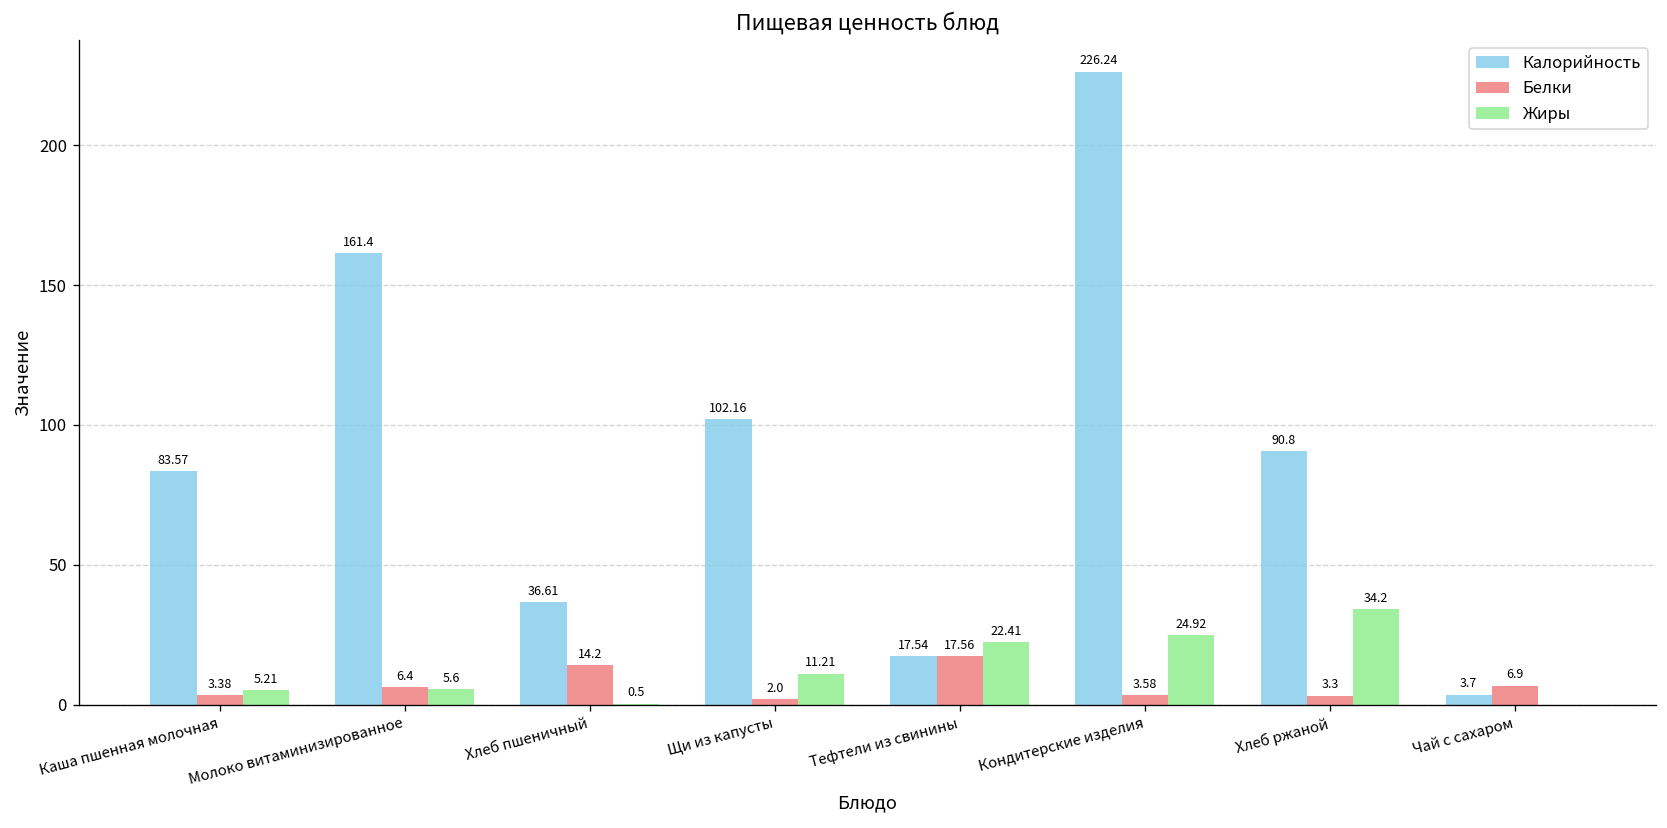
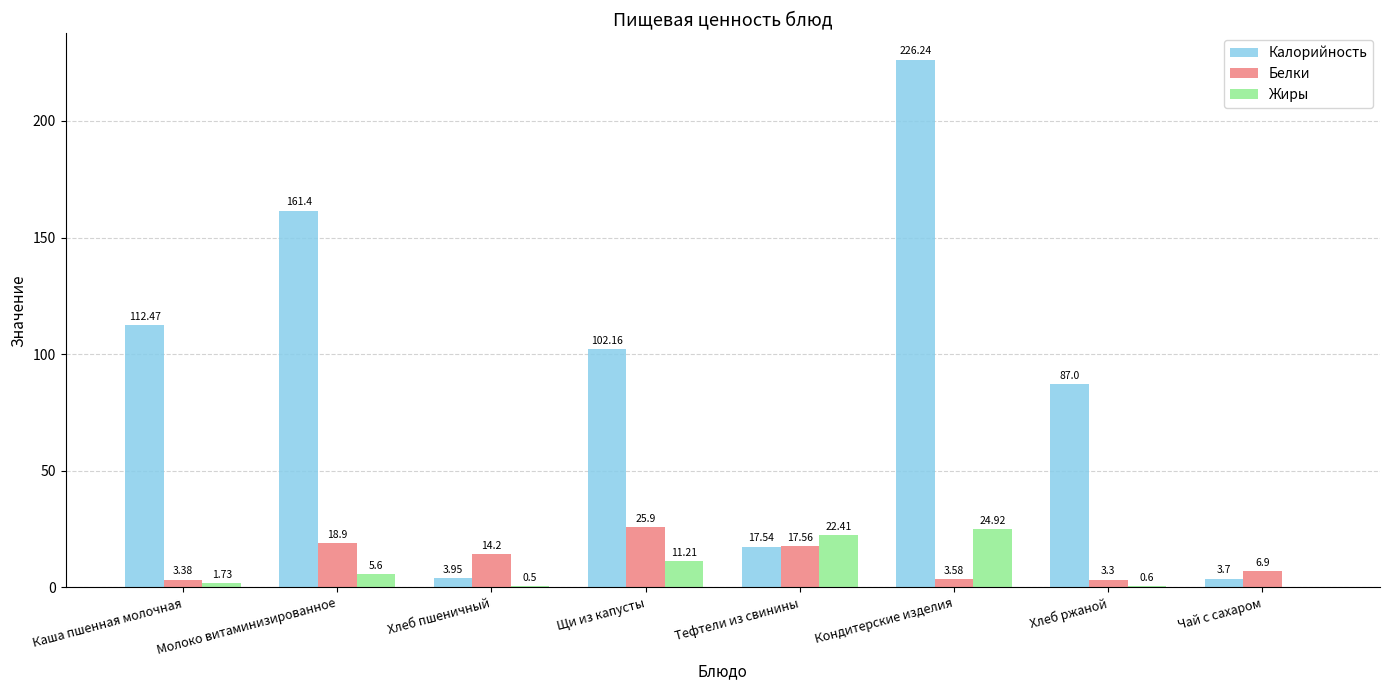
Калорийность, Каша пшенная молочная: 83.57 -> 112.47
Жиры, Каша пшенная молочная: 5.21 -> 1.73
Белки, Молоко витаминизированное: 6.4 -> 18.9
Калорийность, Хлеб пшеничный: 36.61 -> 3.95
Белки, Щи из капусты: 2.0 -> 25.9
Калорийность, Хлеб ржаной: 90.8 -> 87.0
Жиры, Хлеб ржаной: 34.2 -> 0.6
